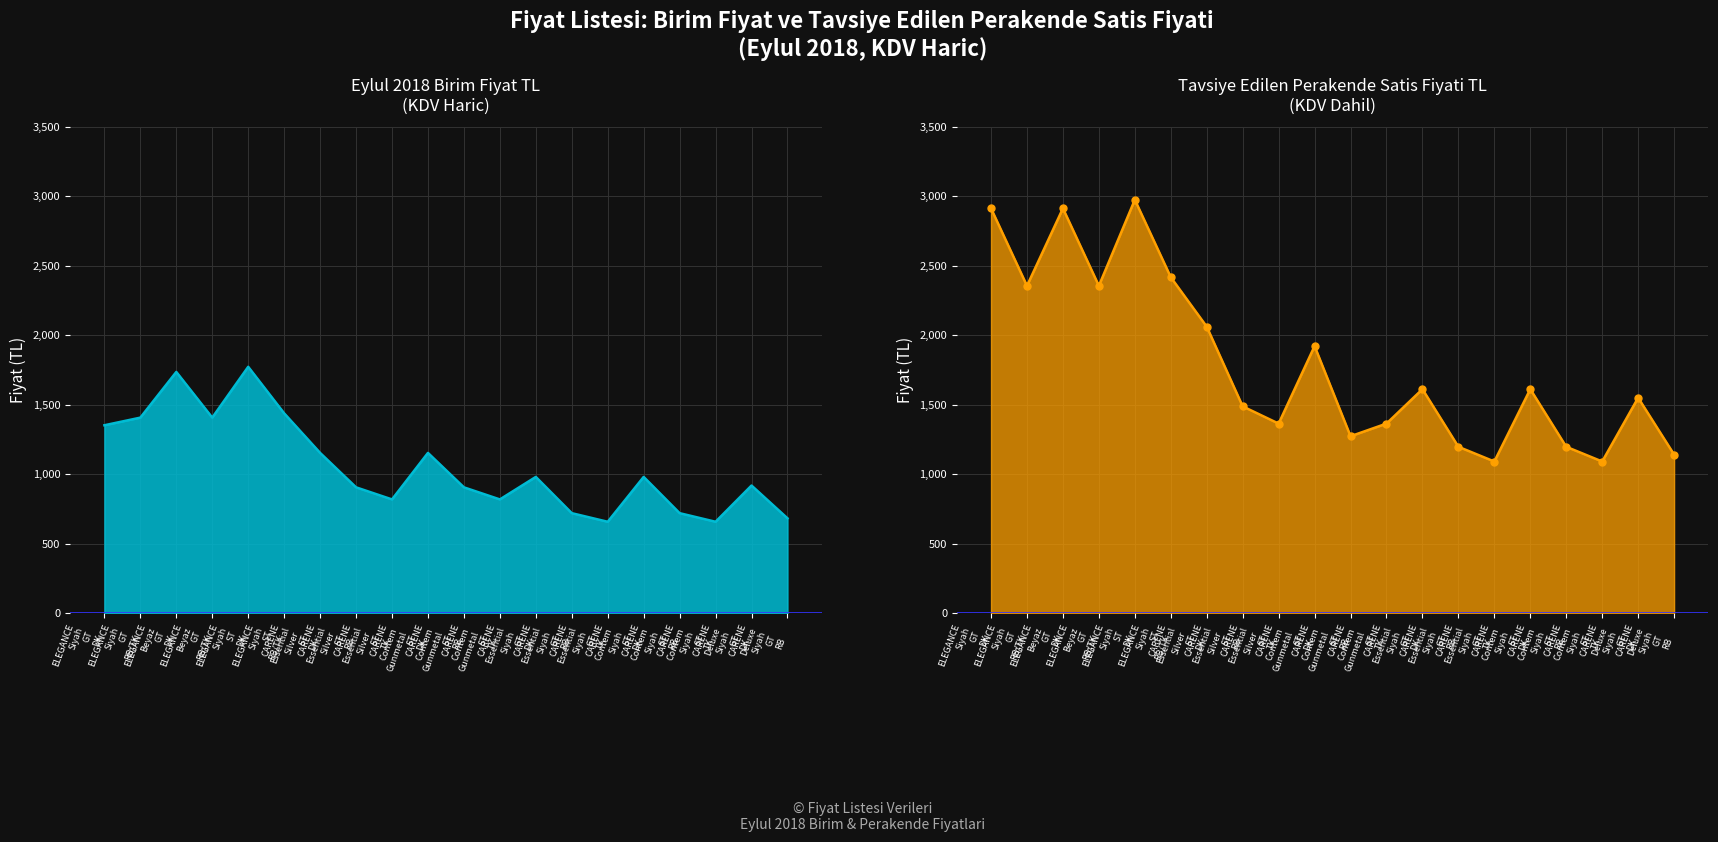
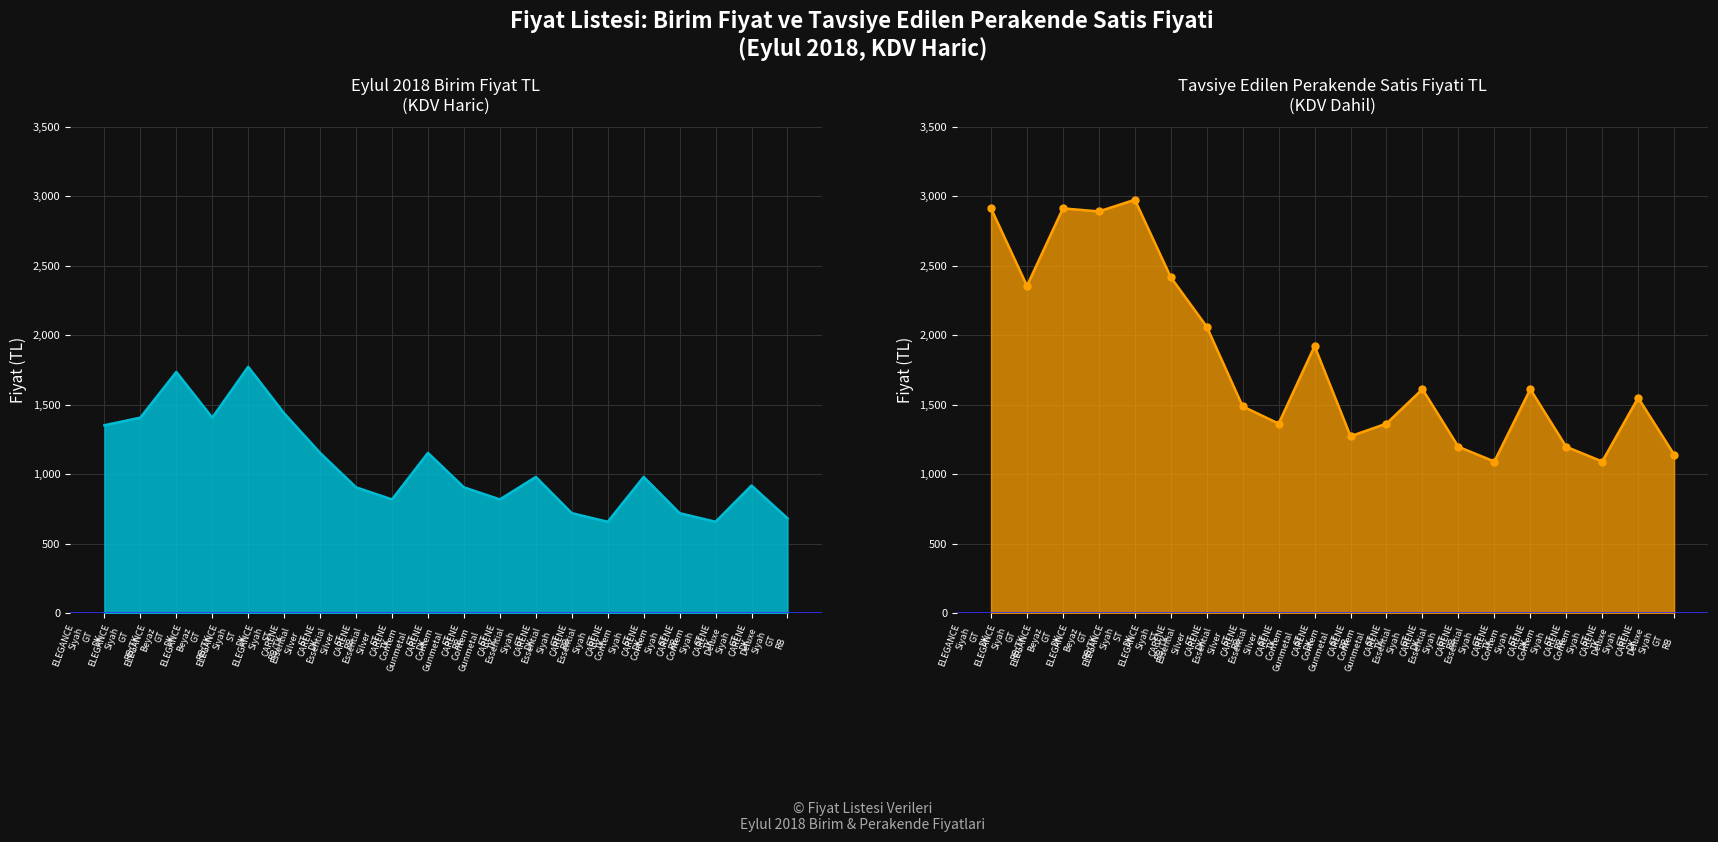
Tavsiye Edilen Perakende Satis Fiyati TL (KDV Dahil), ELEGANCE Beyaz GT RB/TK: 2,360 -> 2,890
